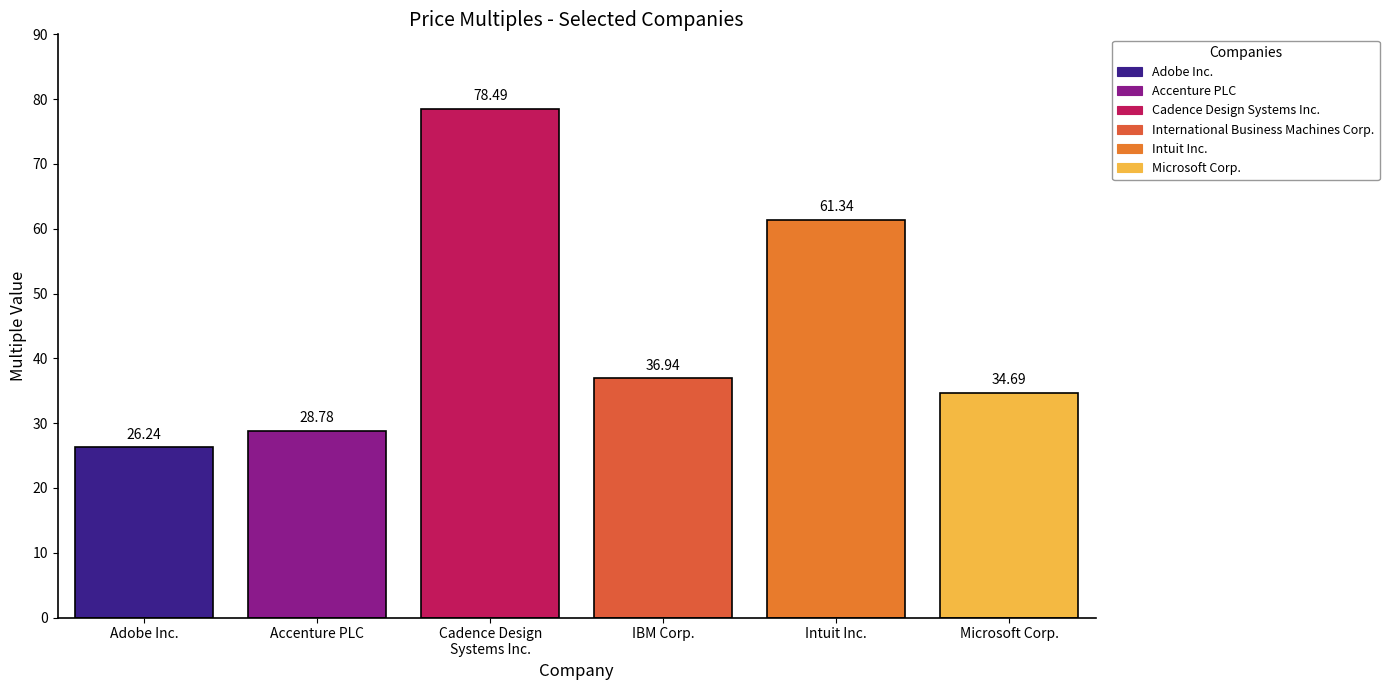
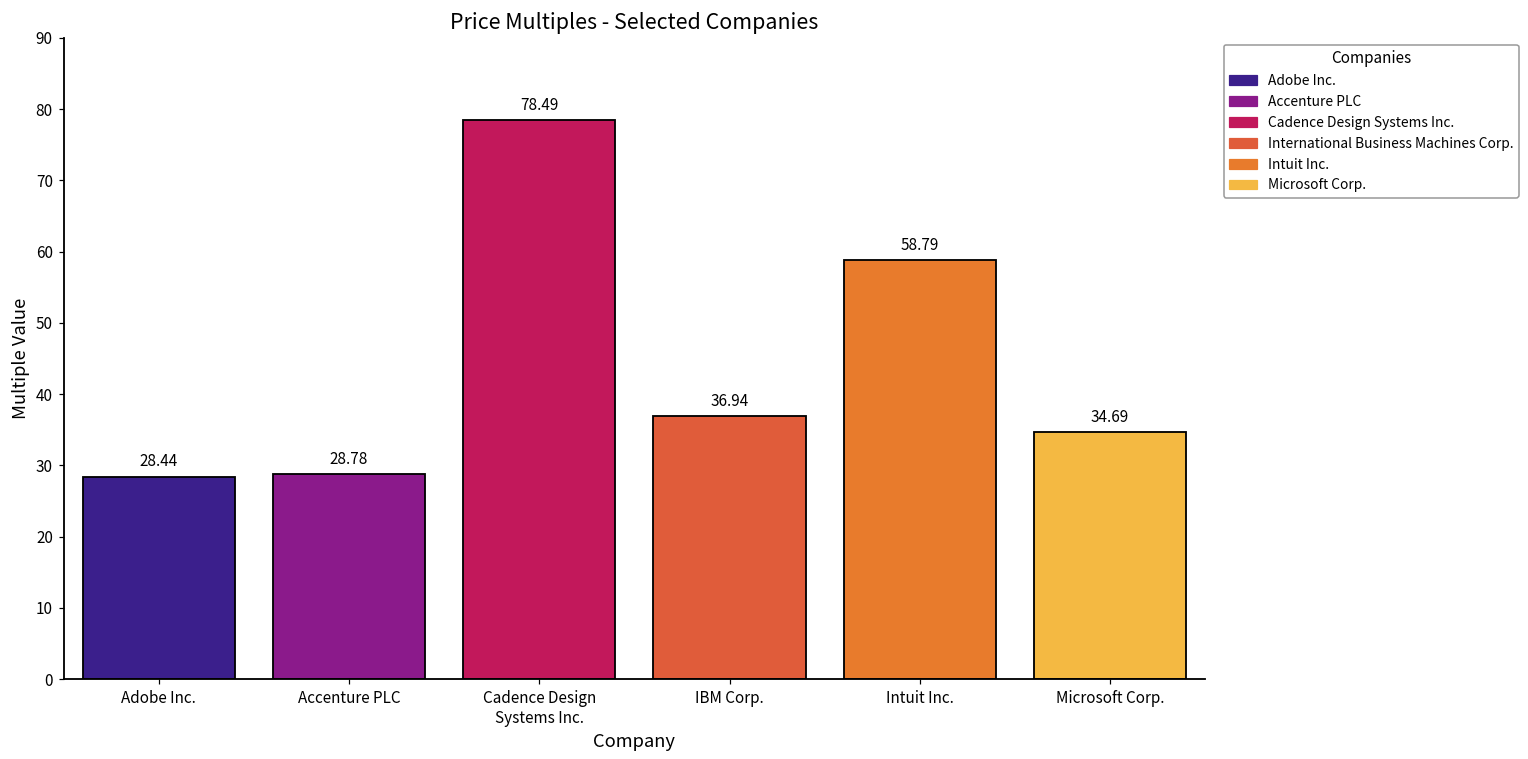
Adobe Inc.: 26.24 -> 28.44
Intuit Inc.: 61.34 -> 58.79
